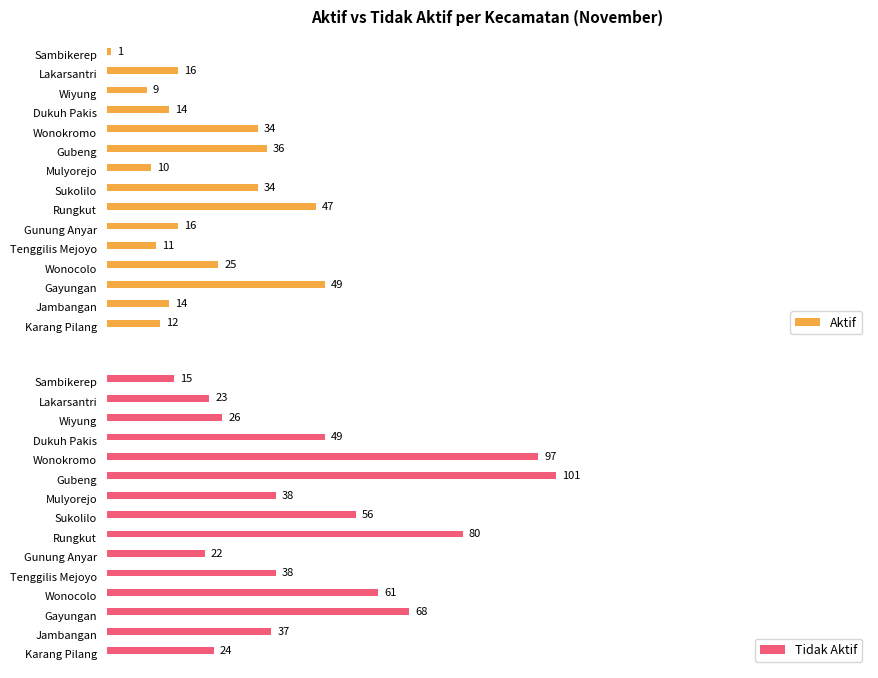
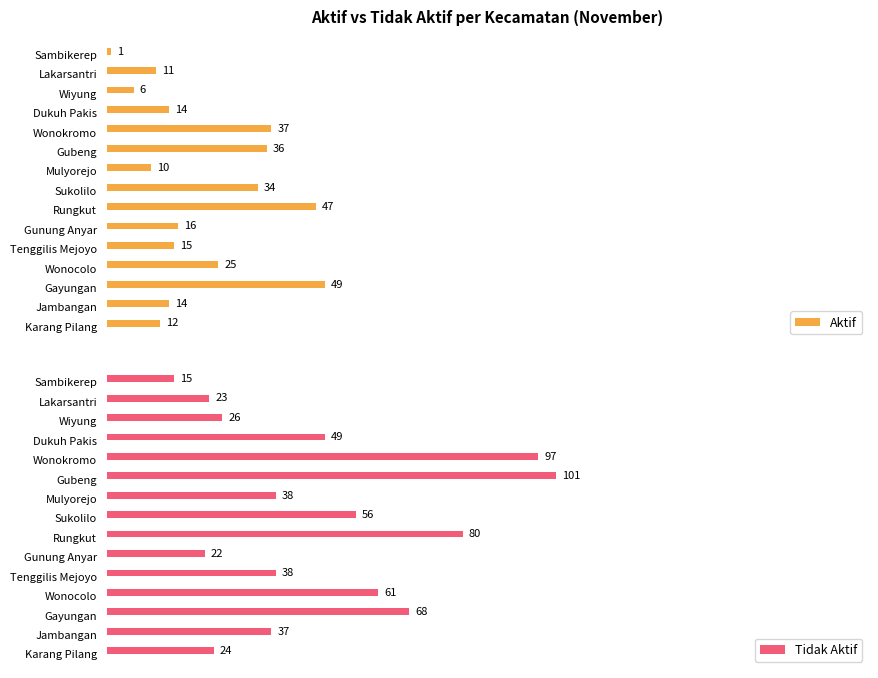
Aktif vs Tidak Aktif per Kecamatan (November), Lakarsantri: 16 -> 11
Aktif vs Tidak Aktif per Kecamatan (November), Wiyung: 9 -> 6
Aktif vs Tidak Aktif per Kecamatan (November), Wonokromo: 34 -> 37
Aktif vs Tidak Aktif per Kecamatan (November), Tenggilis Mejoyo: 11 -> 15
